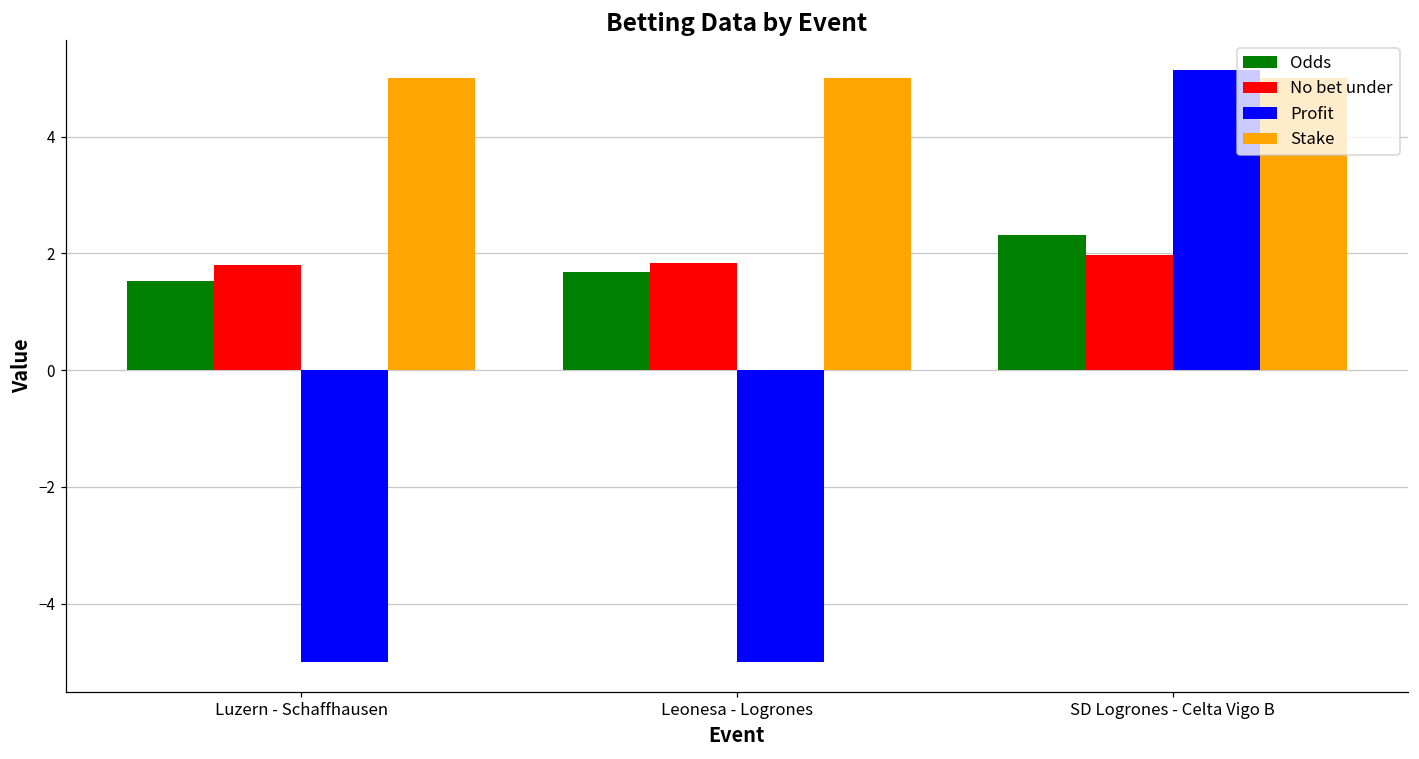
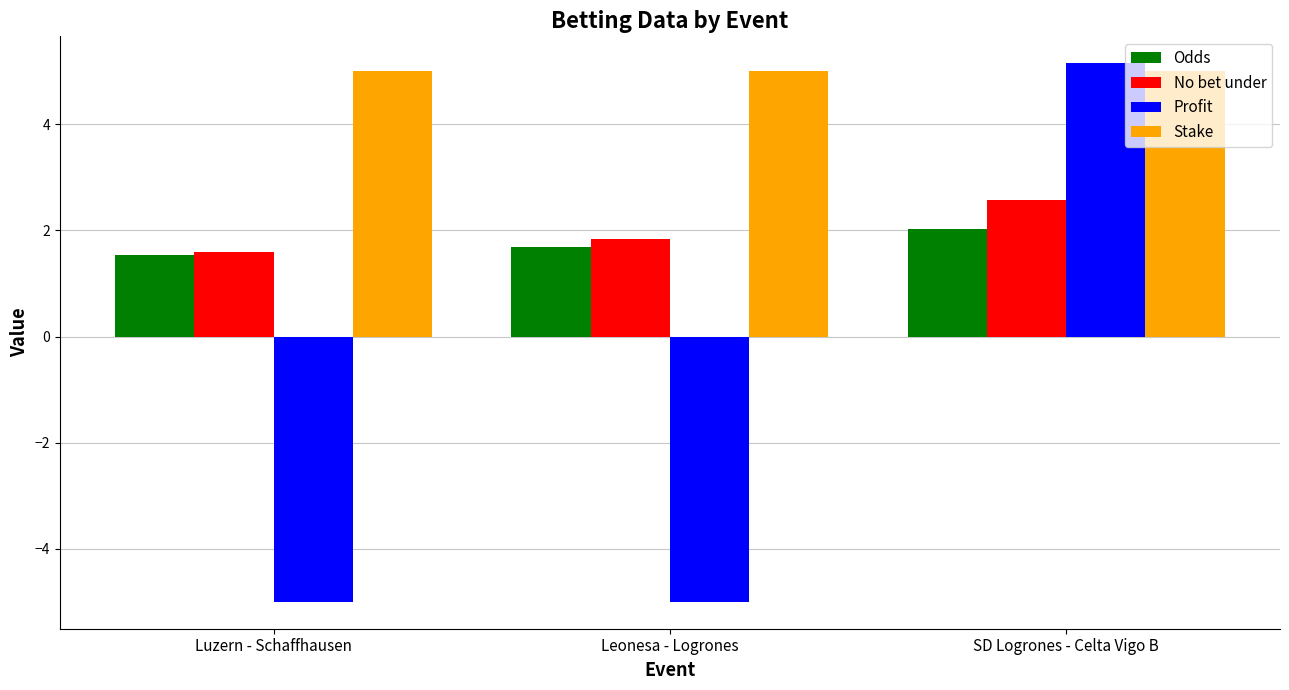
No bet under, Luzern - Schaffhausen: 1.8 -> 1.6
Odds, SD Logrones - Celta Vigo B: 2.3 -> 2.0
No bet under, SD Logrones - Celta Vigo B: 2.0 -> 2.6
